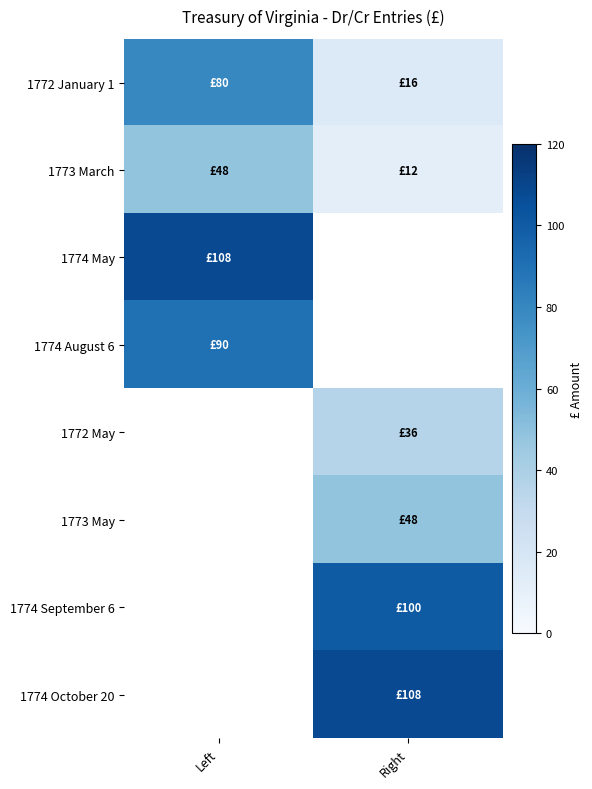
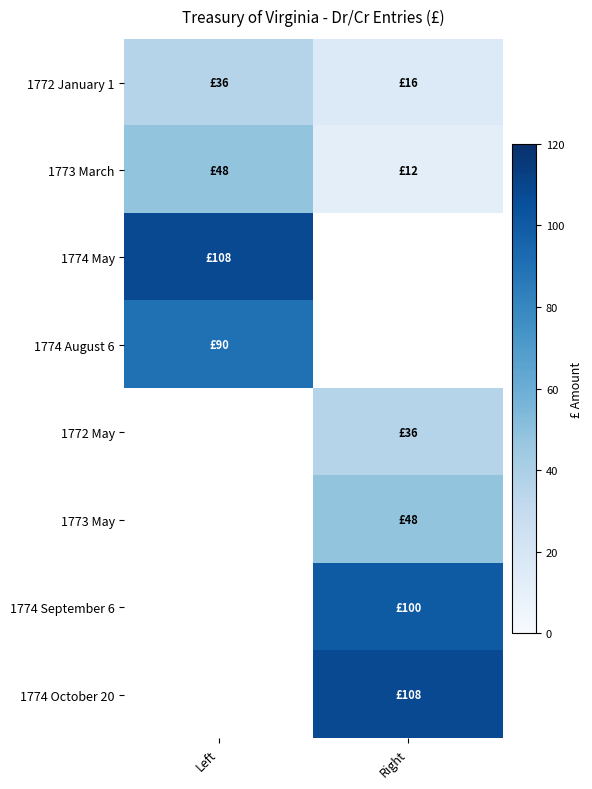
1772 January 1, Left: £80 -> £36
